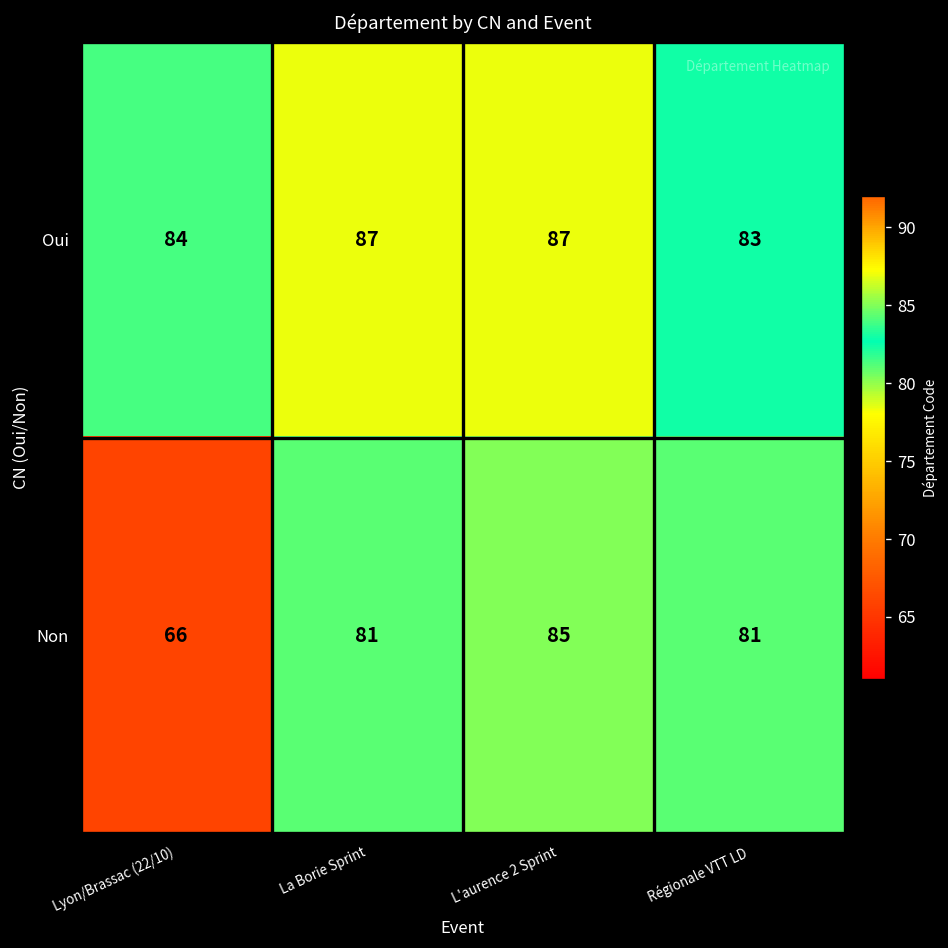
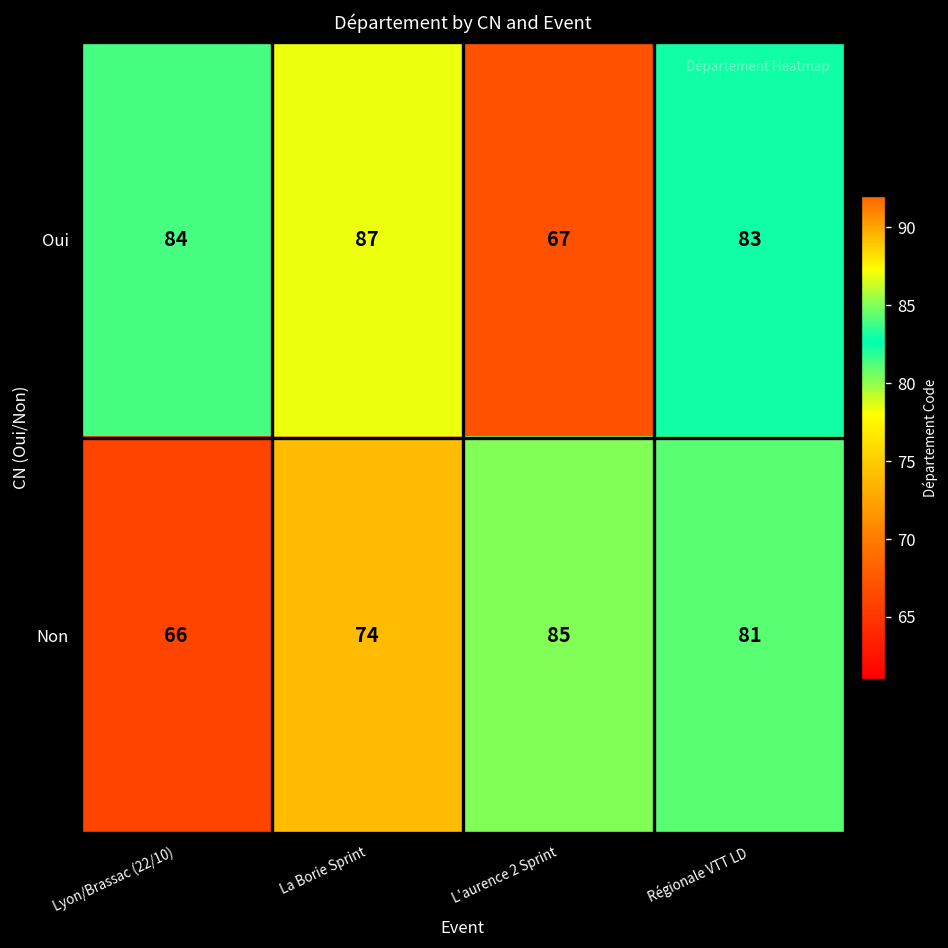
Oui, L'aurence 2 Sprint: 87 -> 67
Non, La Borie Sprint: 81 -> 74
